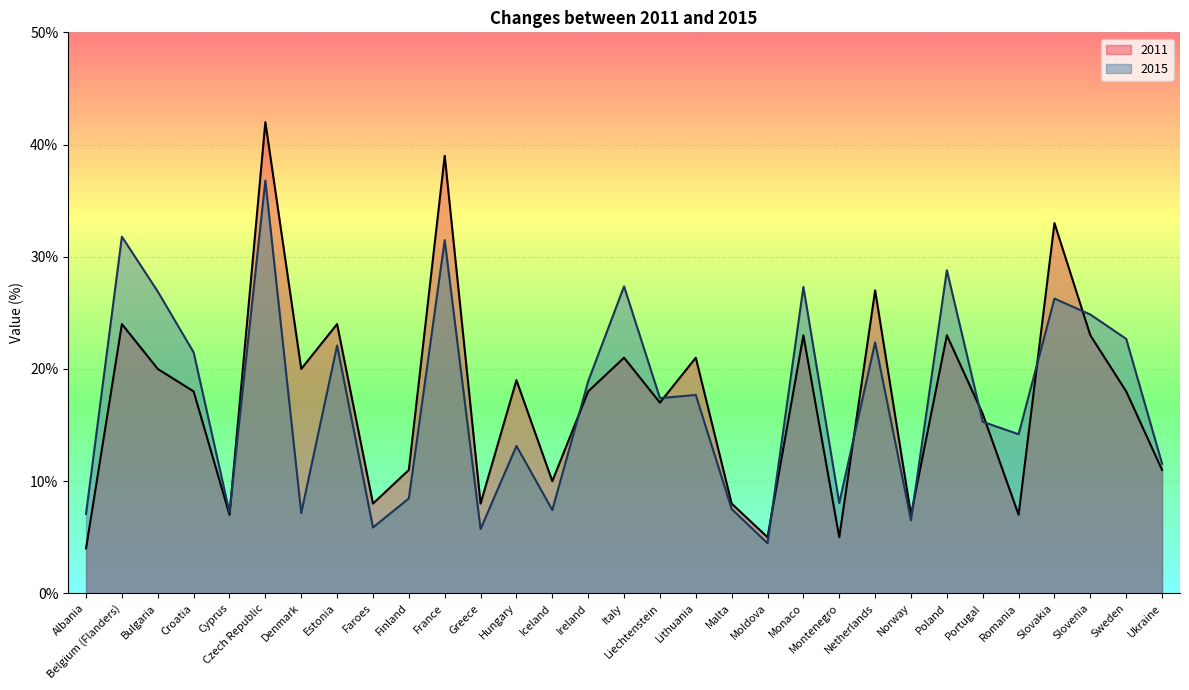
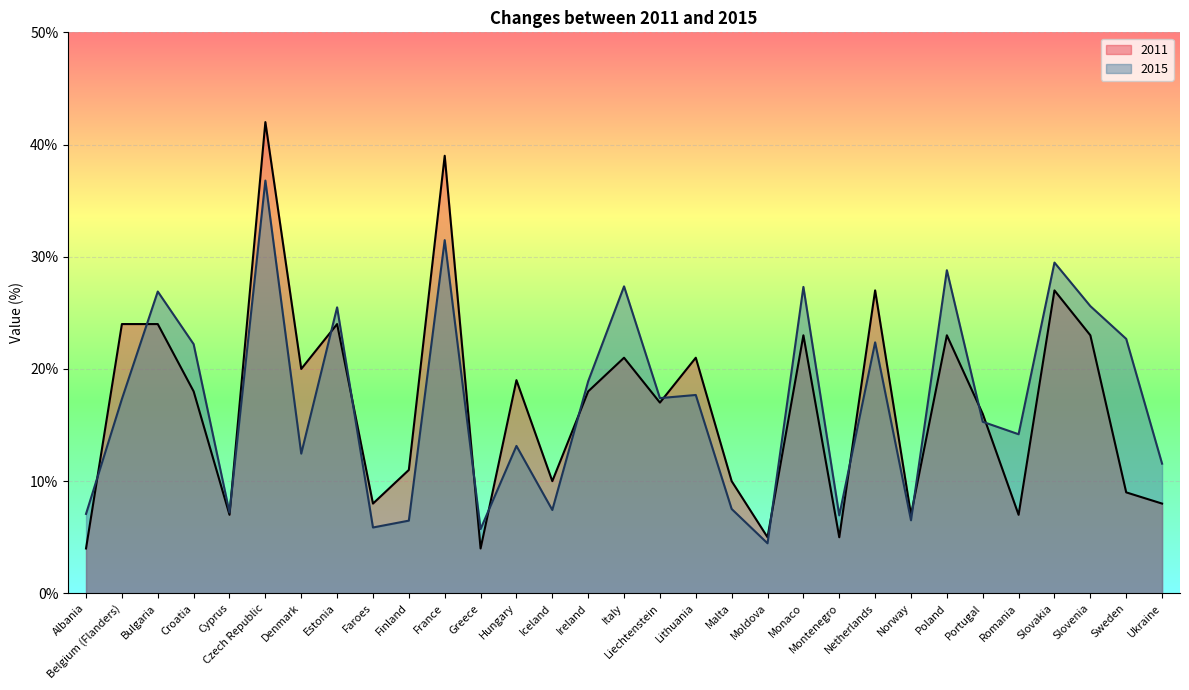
2015, Belgium (Flanders): 31.8% -> 17.3%
2011, Bulgaria: 20% -> 24%
2015, Croatia: 21.5% -> 22.2%
2015, Denmark: 7.2% -> 12.5%
2015, Estonia: 22.1% -> 25.5%
2015, Finland: 8.5% -> 6.5%
2011, Greece: 8% -> 4%
2011, Malta: 8% -> 10%
2015, Montenegro: 8.1% -> 7.0%
2011, Slovakia: 33% -> 27%
2015, Slovakia: 26.3% -> 29.5%
2015, Slovenia: 24.9% -> 25.6%
2011, Sweden: 18% -> 9%
2011, Ukraine: 11% -> 8%
